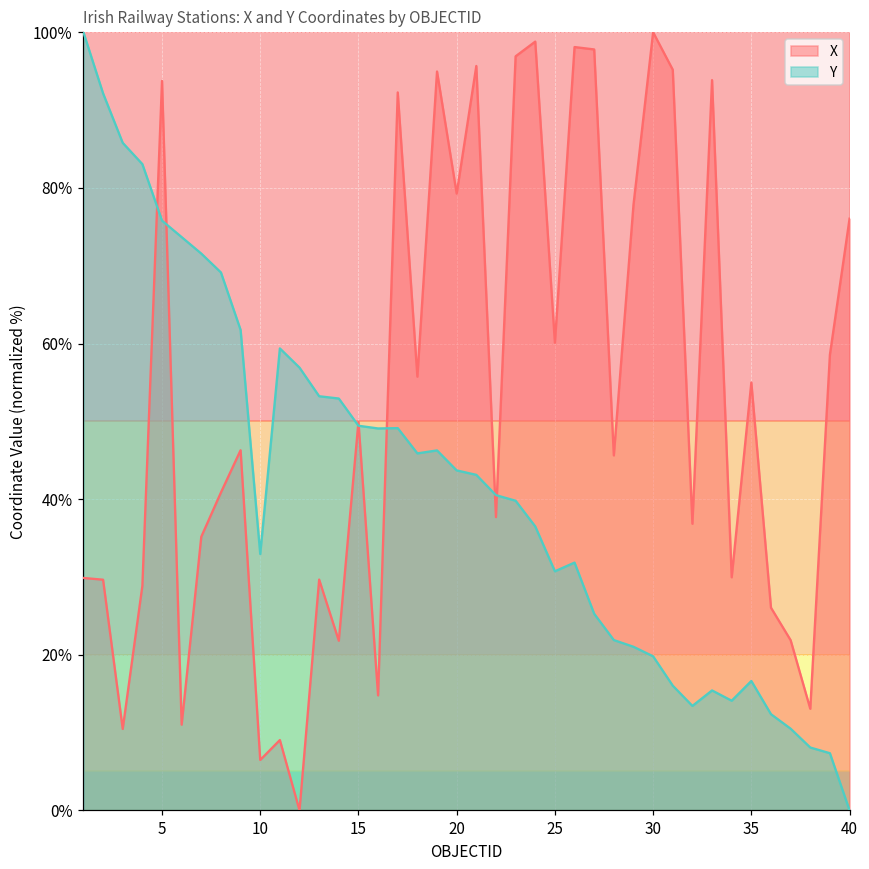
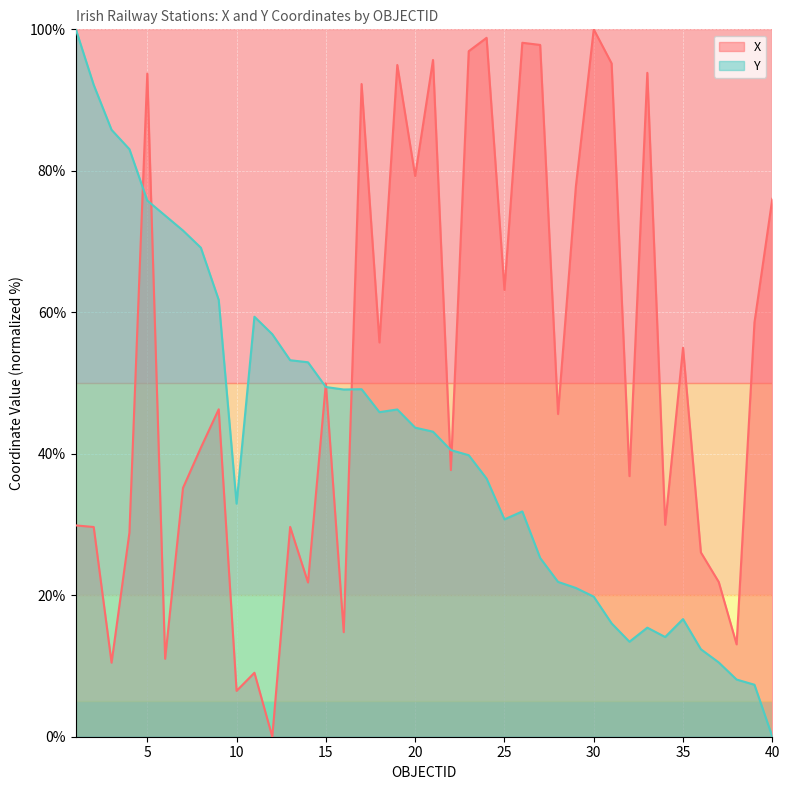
X, 25: 60% -> 63%
